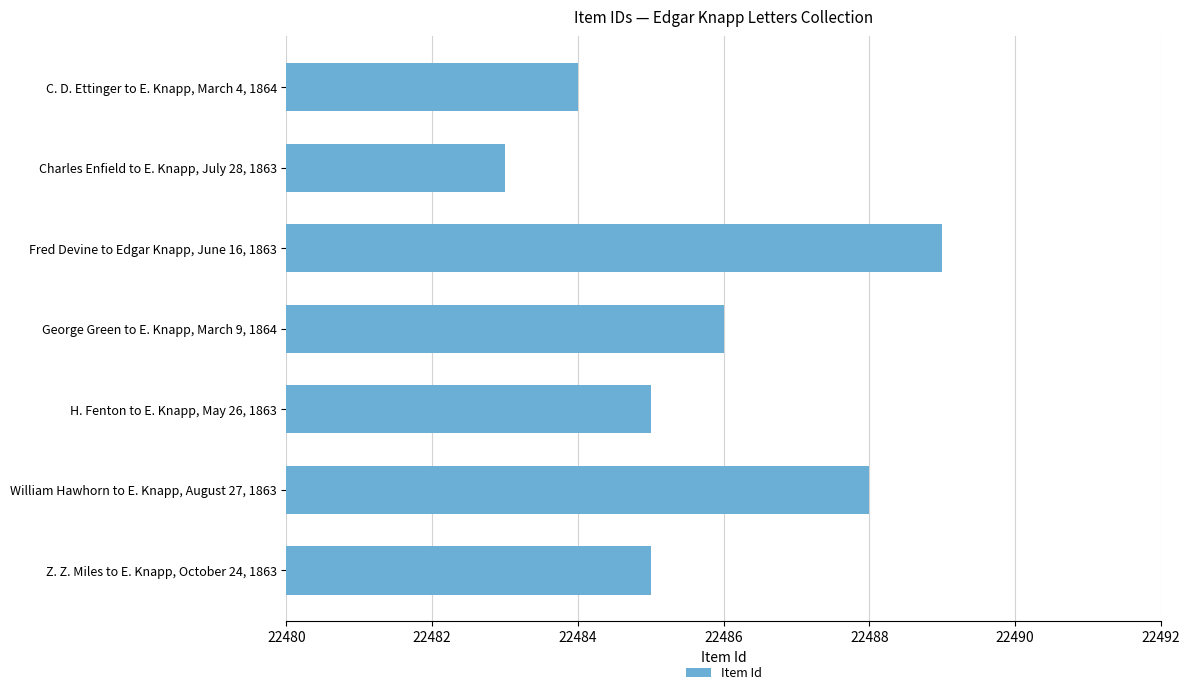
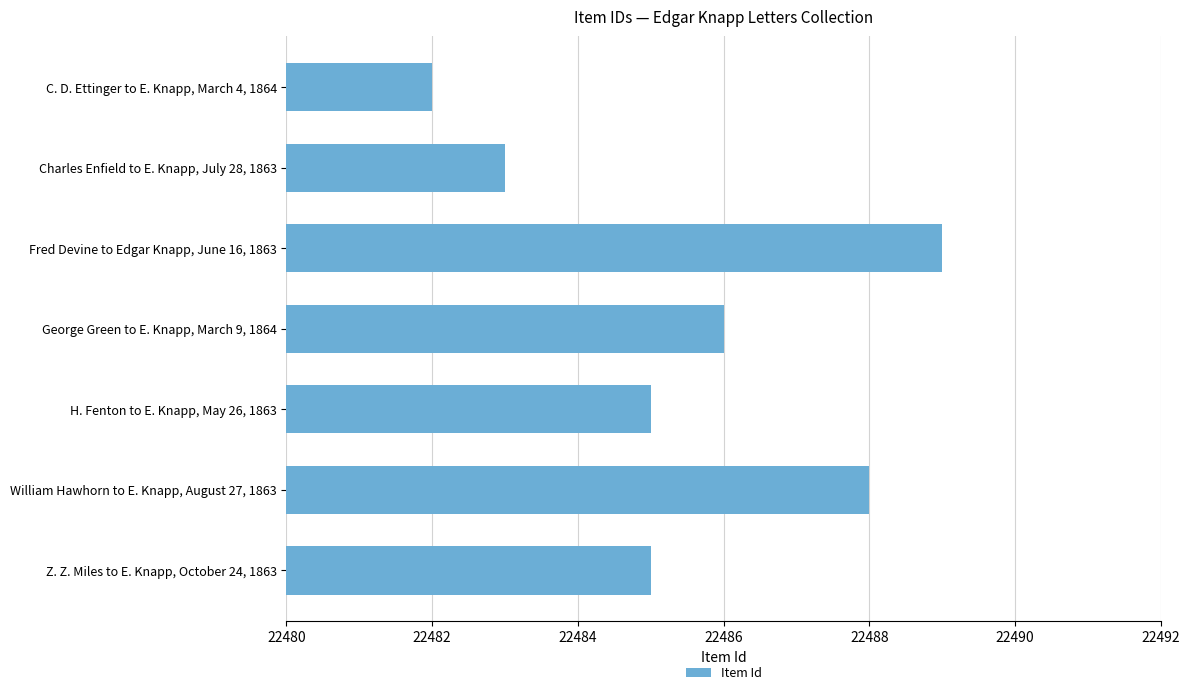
C. D. Ettinger to E. Knapp, March 4, 1864: 22484 -> 22482
